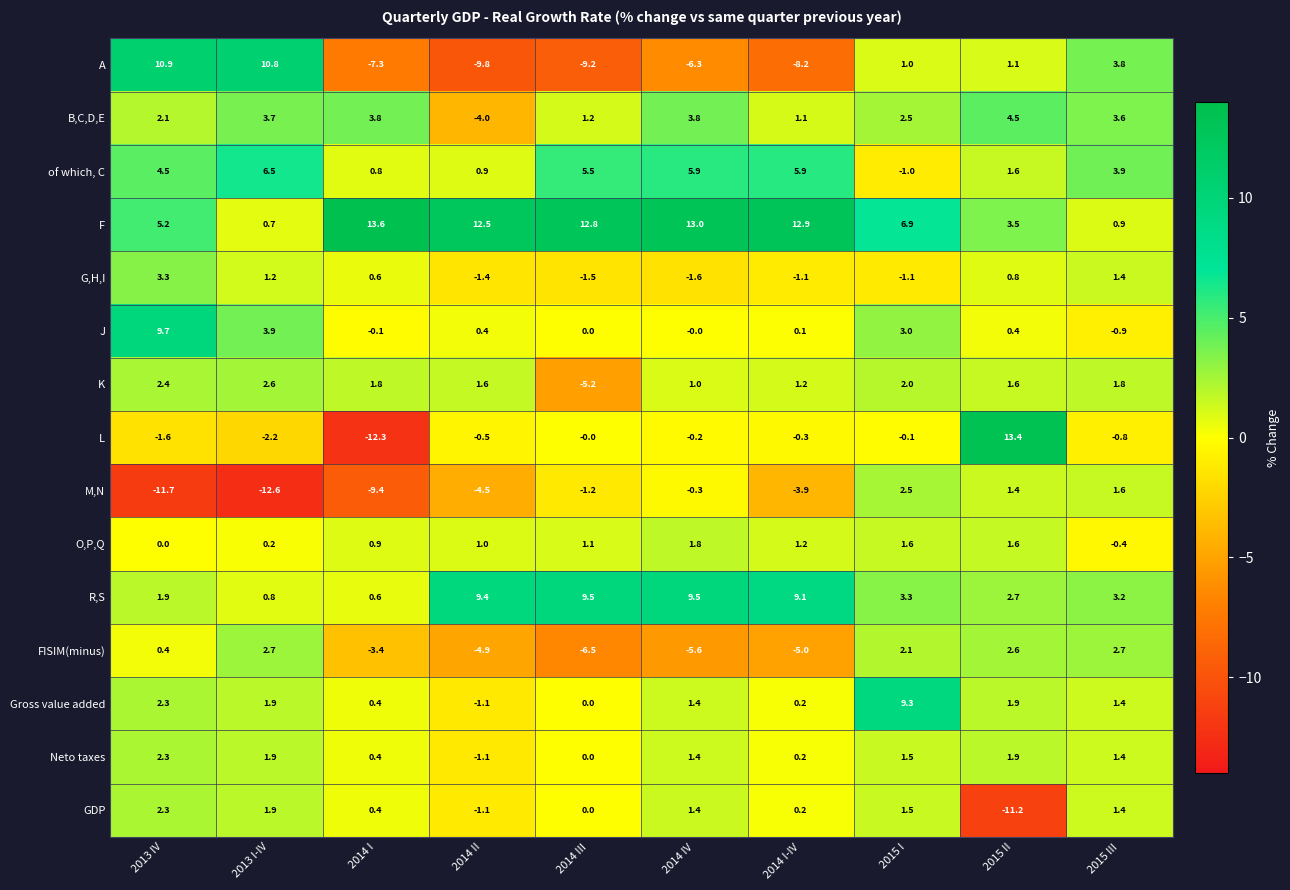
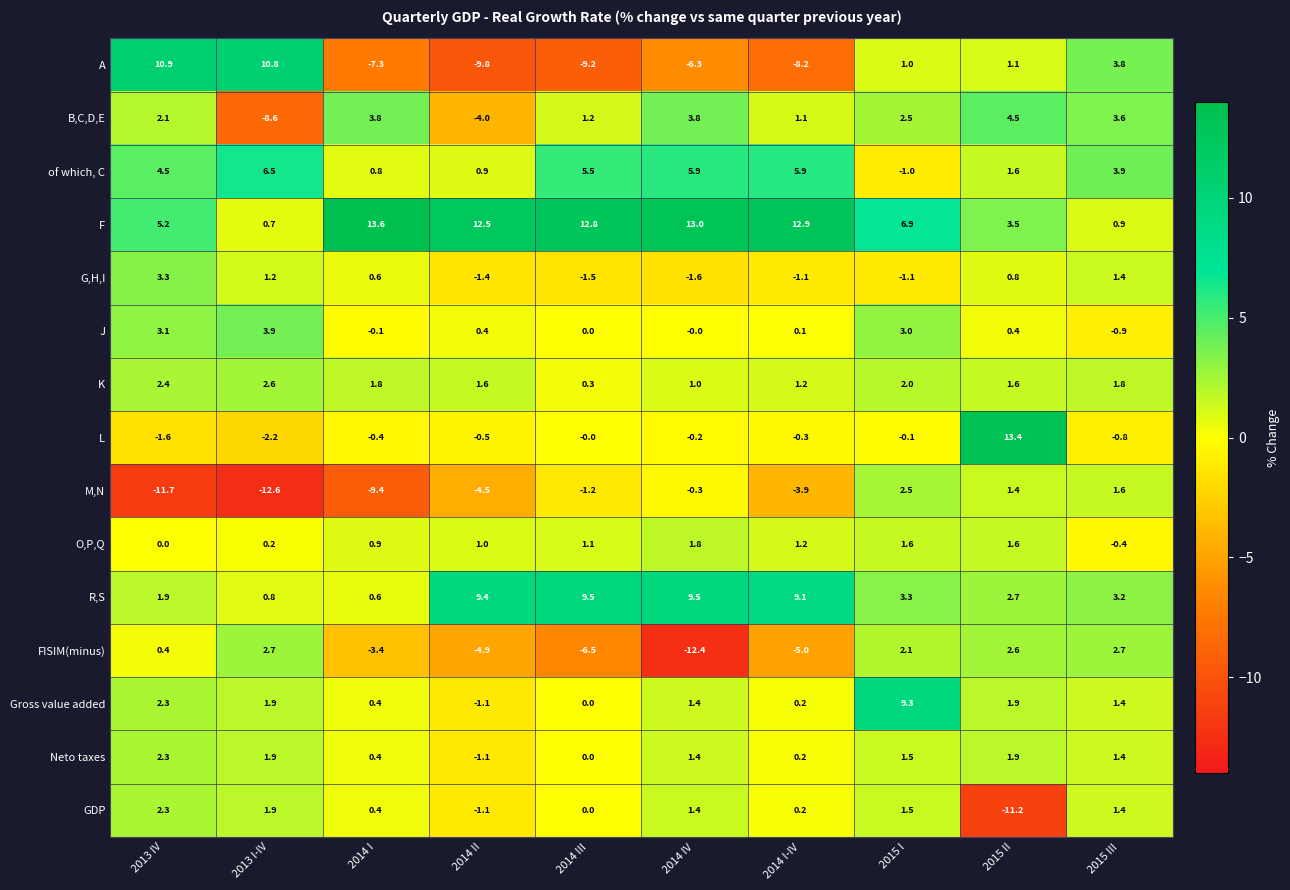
B,C,D,E, 2013 I-IV: 3.7 -> -8.6
J, 2013 IV: 9.7 -> 3.1
K, 2014 III: -5.2 -> 0.3
L, 2014 I: -12.3 -> -0.4
FISIM(minus), 2014 IV: -5.6 -> -12.4
